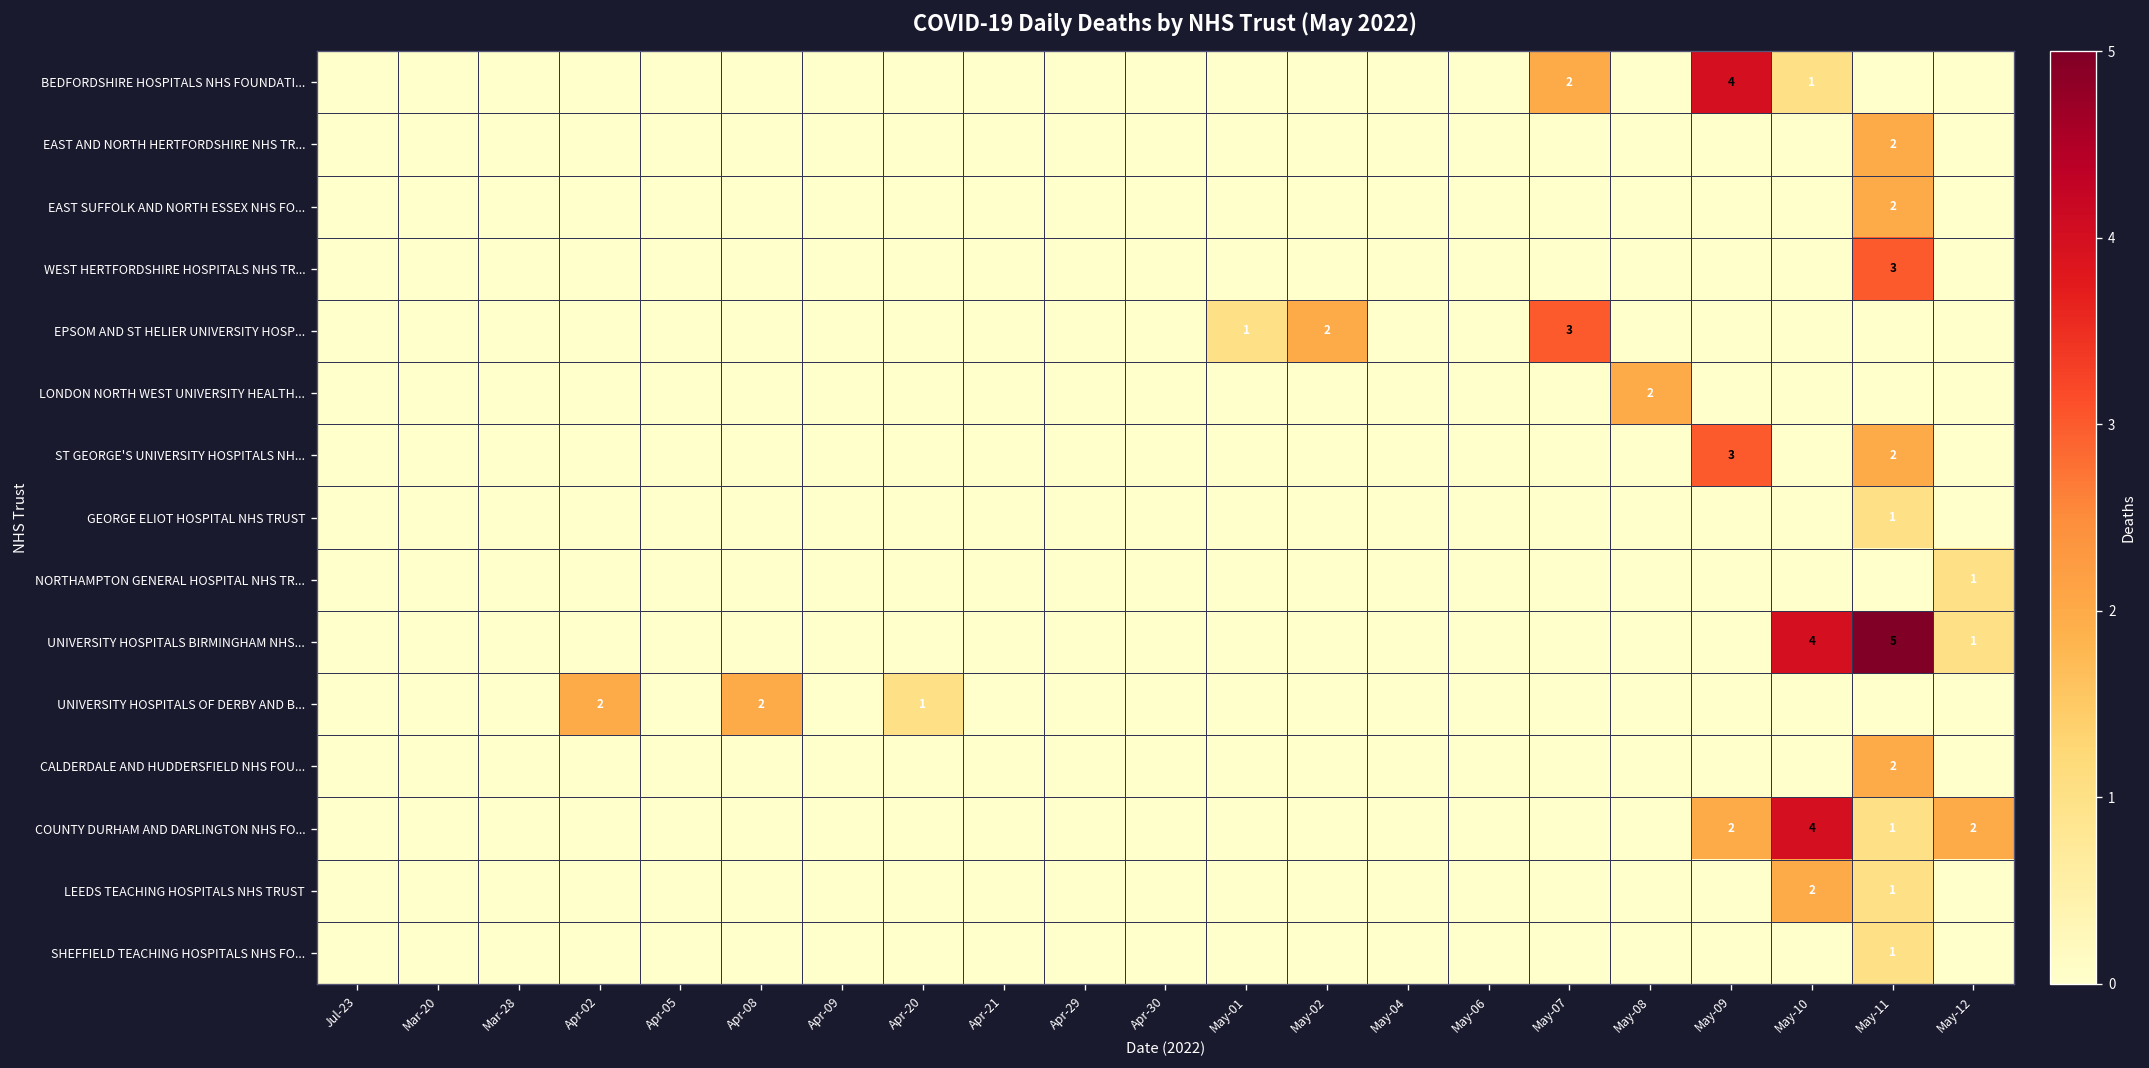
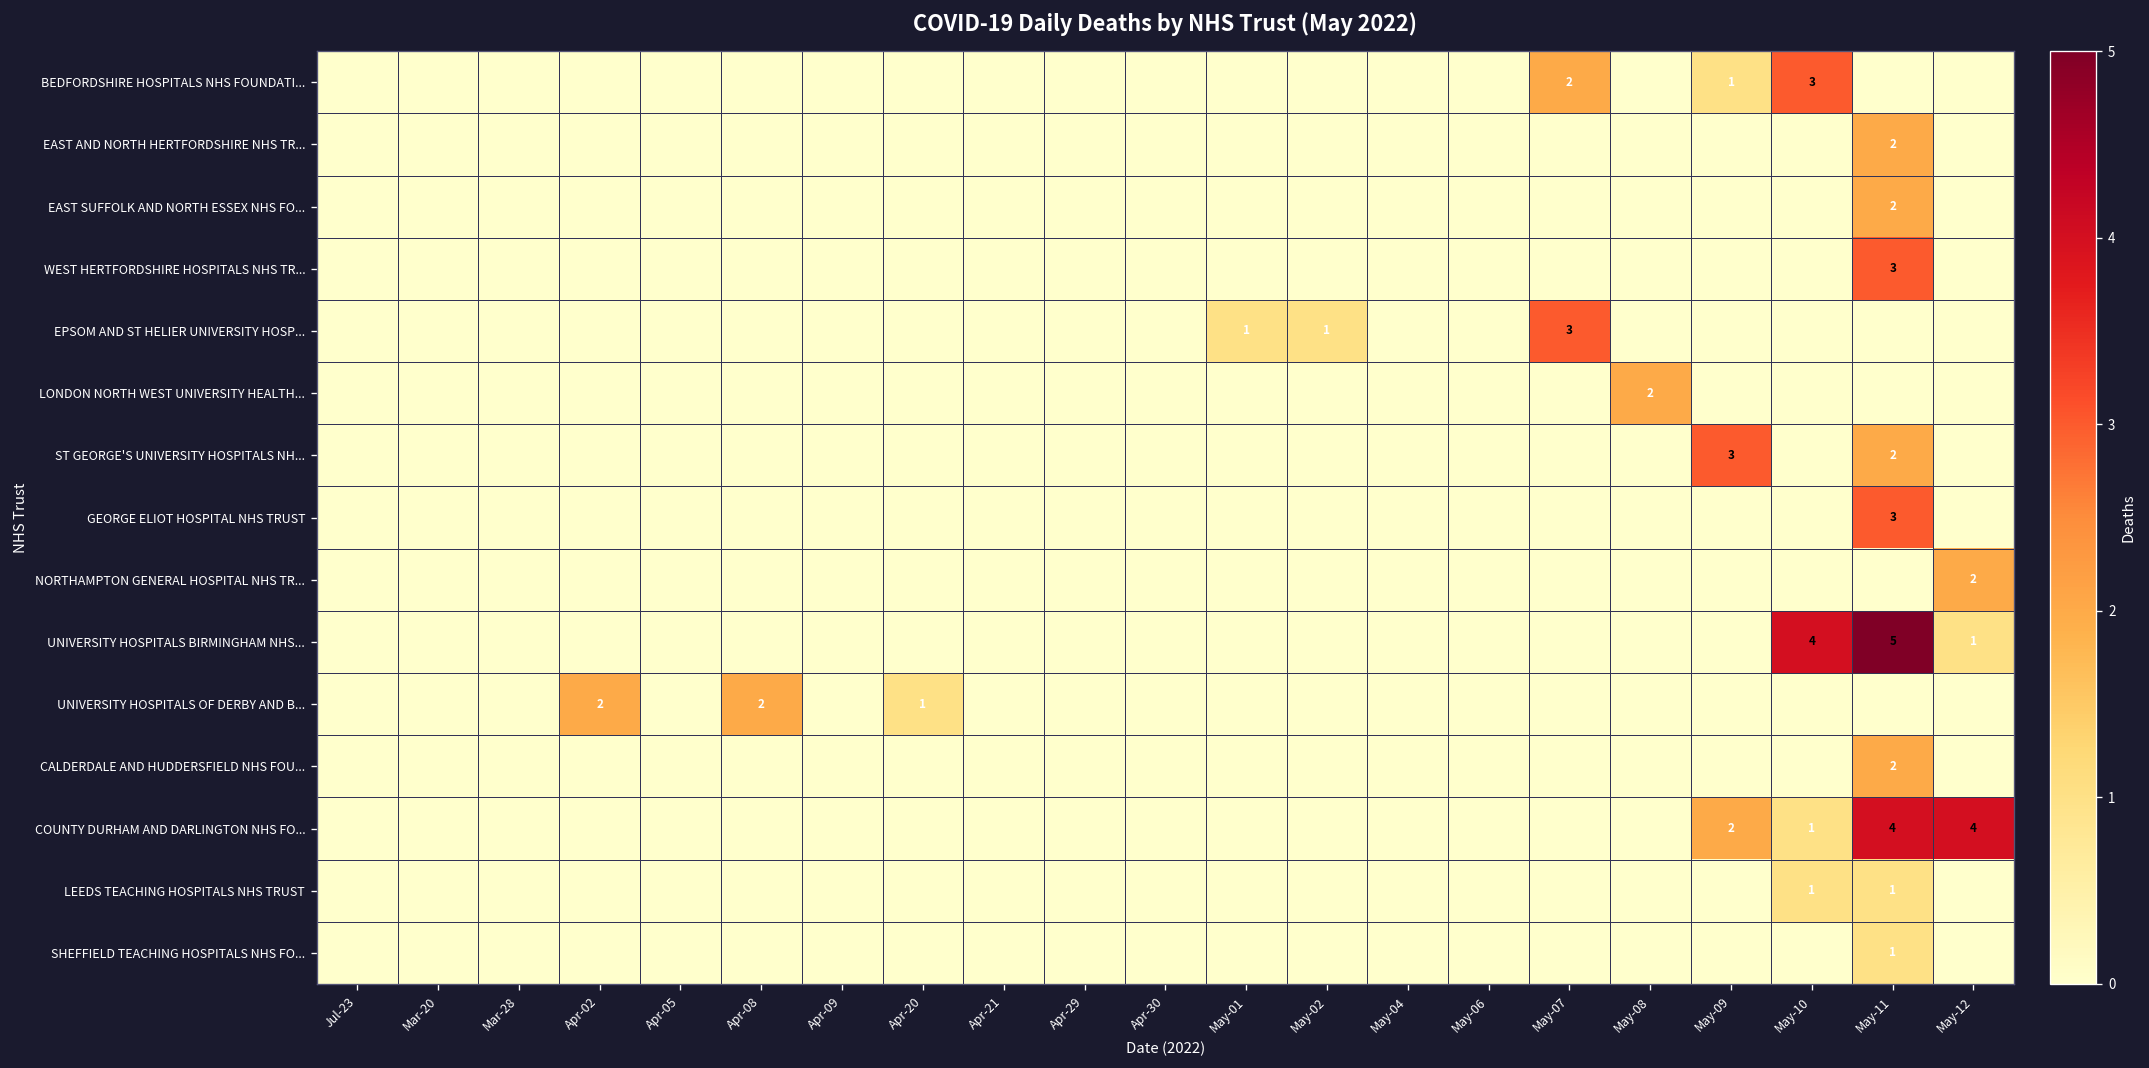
BEDFORDSHIRE HOSPITALS NHS FOUNDATI..., May-09: 4 -> 1
BEDFORDSHIRE HOSPITALS NHS FOUNDATI..., May-10: 1 -> 3
EPSOM AND ST HELIER UNIVERSITY HOSP..., May-02: 2 -> 1
GEORGE ELIOT HOSPITAL NHS TRUST, May-11: 1 -> 3
NORTHAMPTON GENERAL HOSPITAL NHS TR..., May-12: 1 -> 2
COUNTY DURHAM AND DARLINGTON NHS FO..., May-10: 4 -> 1
COUNTY DURHAM AND DARLINGTON NHS FO..., May-11: 1 -> 4
COUNTY DURHAM AND DARLINGTON NHS FO..., May-12: 2 -> 4
LEEDS TEACHING HOSPITALS NHS TRUST, May-10: 2 -> 1
